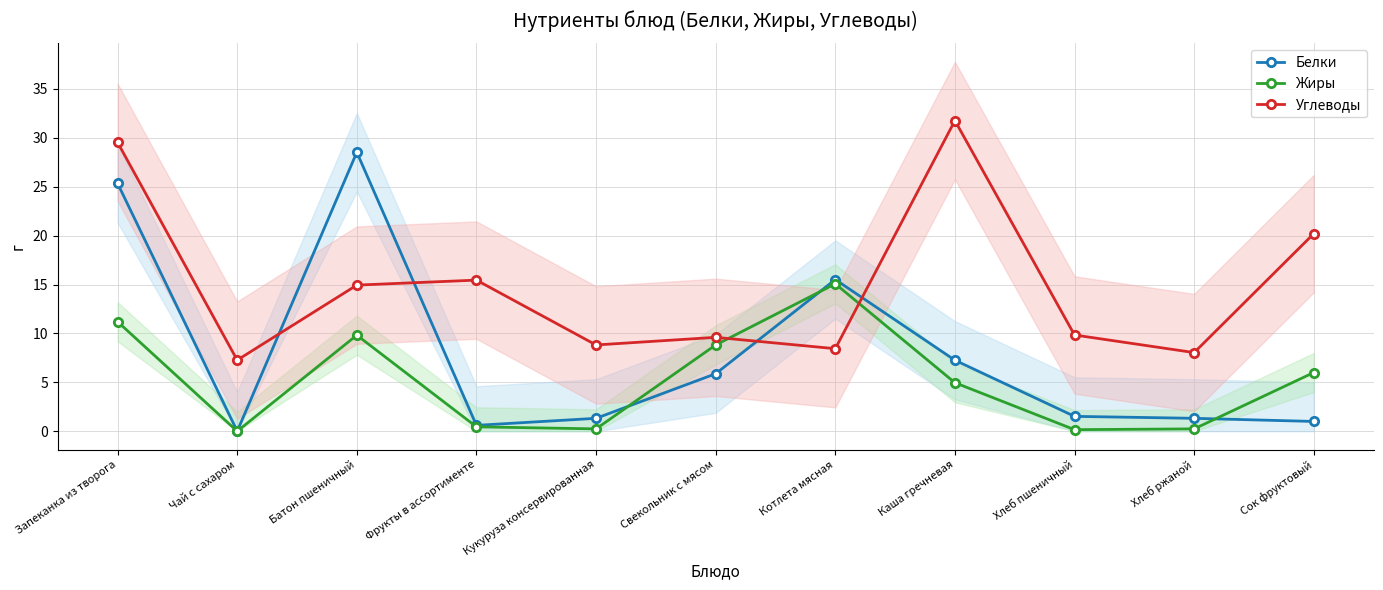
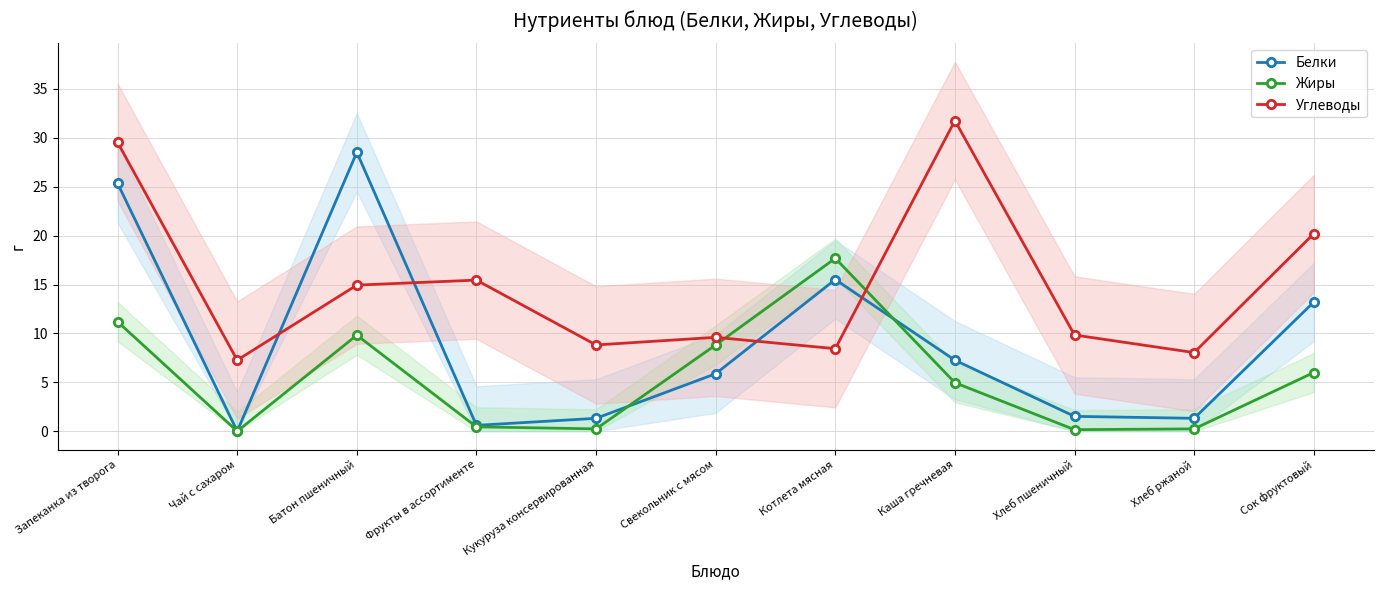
Жиры, Котлета мясная: 15 -> 18
Белки, Сок фруктовый: 1 -> 13
